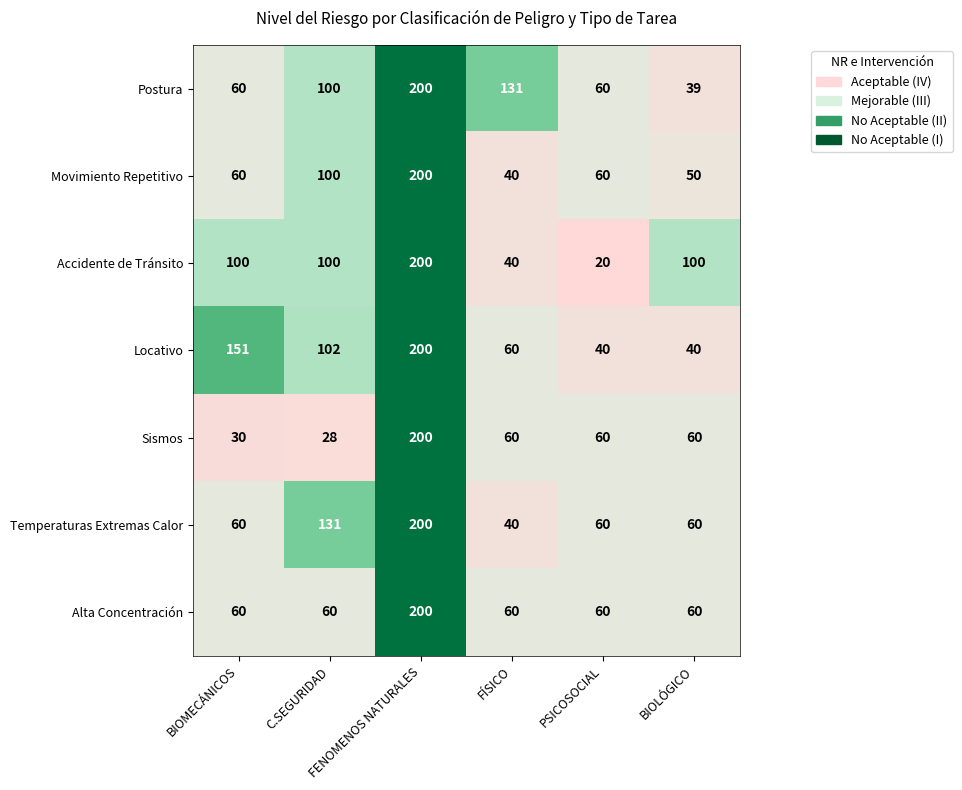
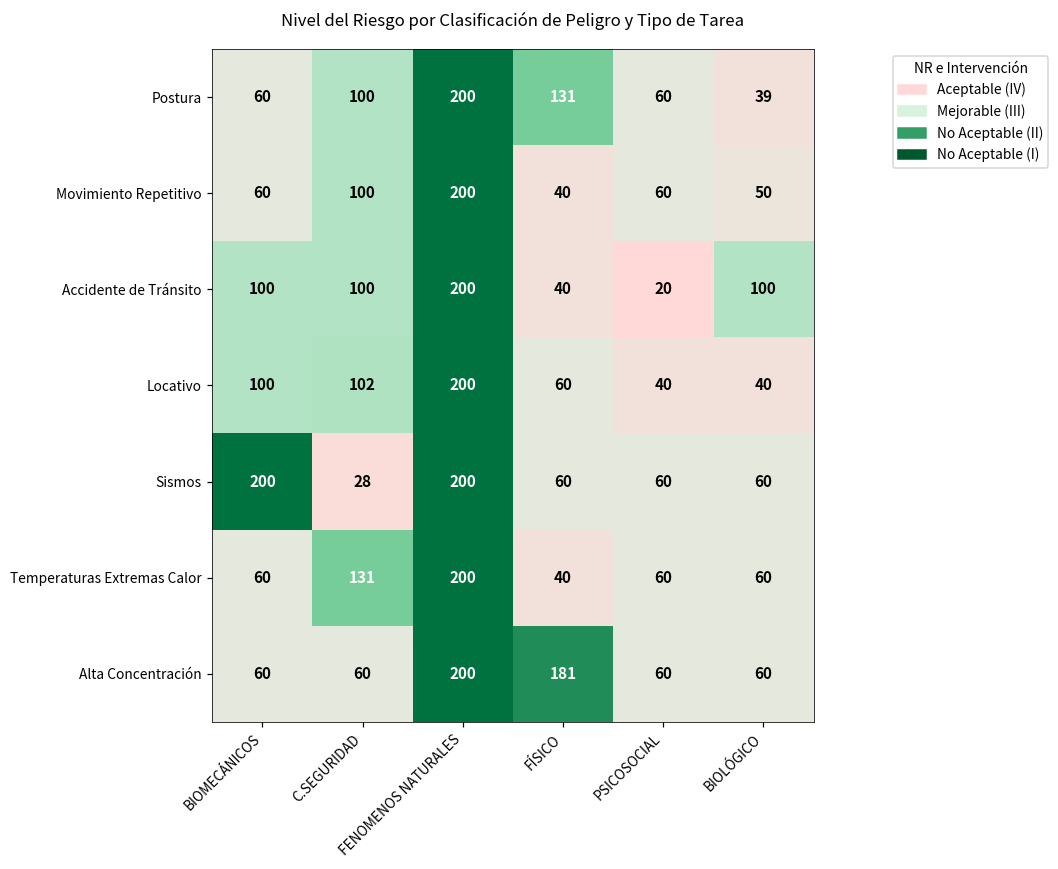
Locativo, BIOMECÁNICOS: 151 -> 100
Sismos, BIOMECÁNICOS: 30 -> 200
Alta Concentración, FÍSICO: 60 -> 181
